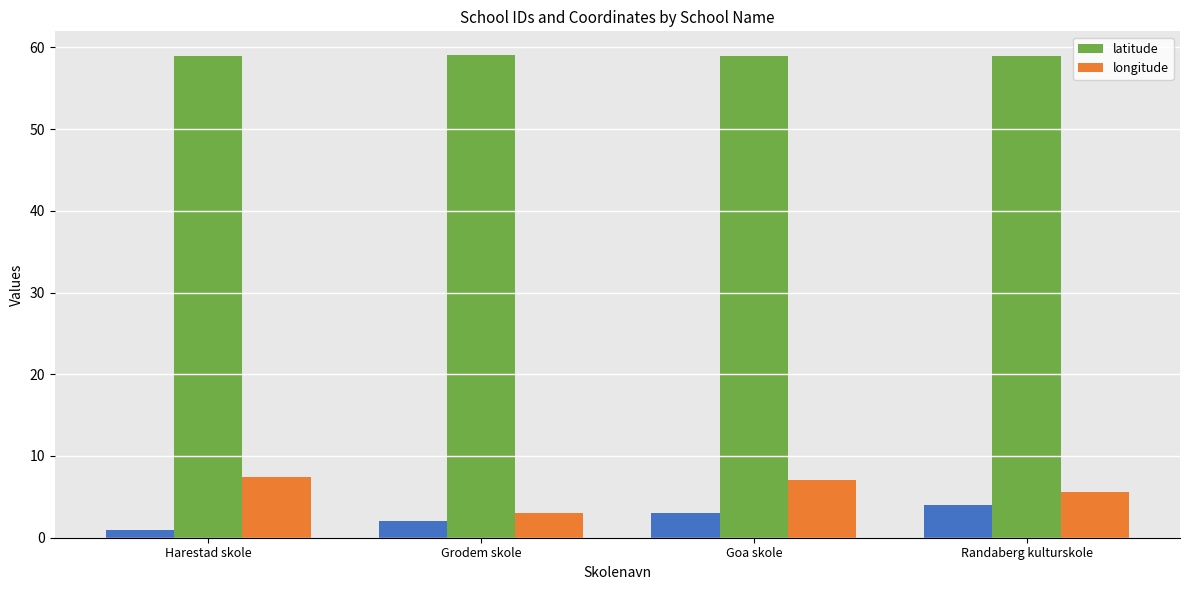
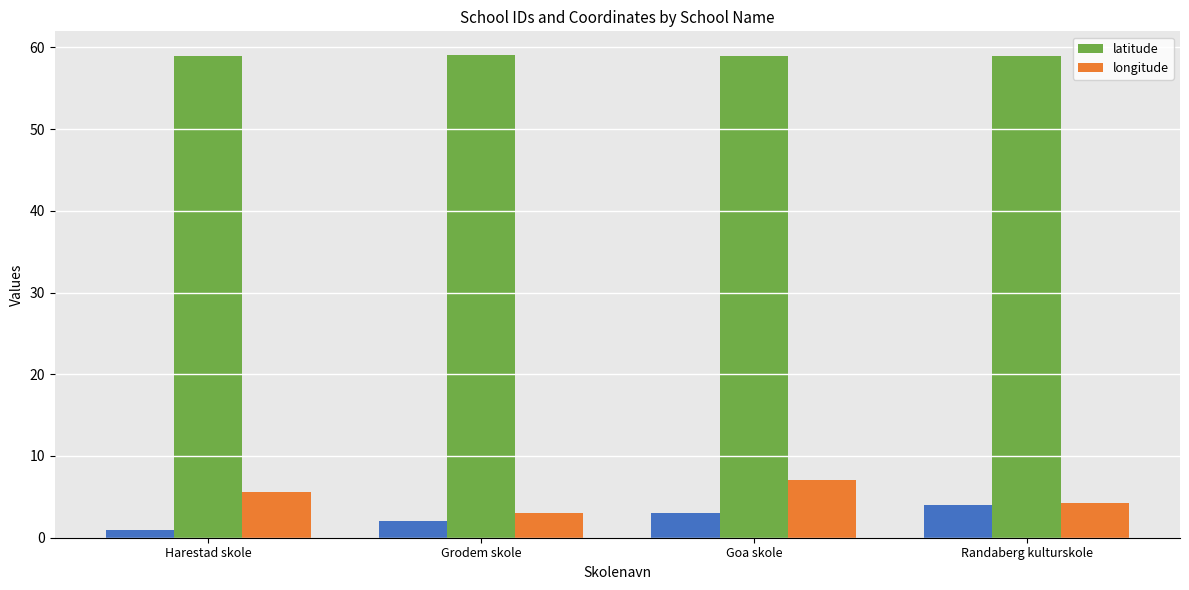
longitude, Harestad skole: 7 -> 6
longitude, Randaberg kulturskole: 6 -> 4
